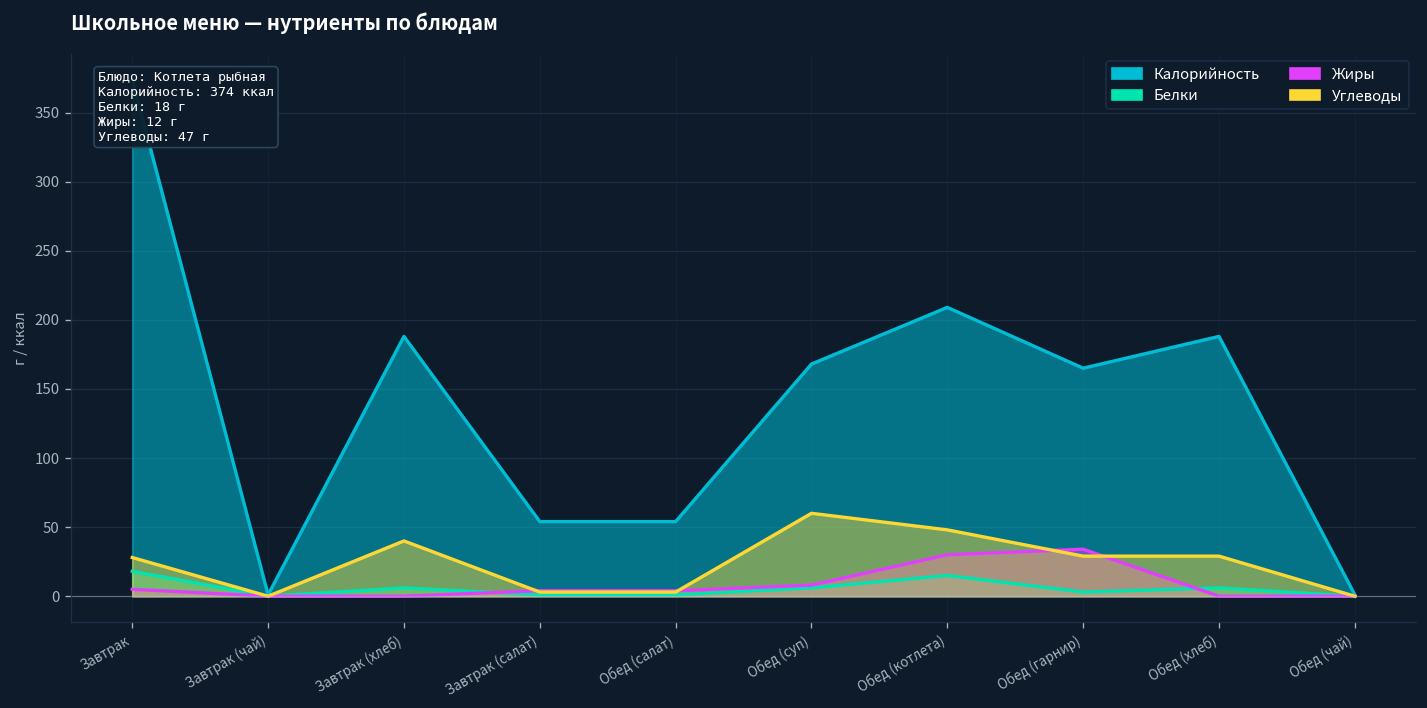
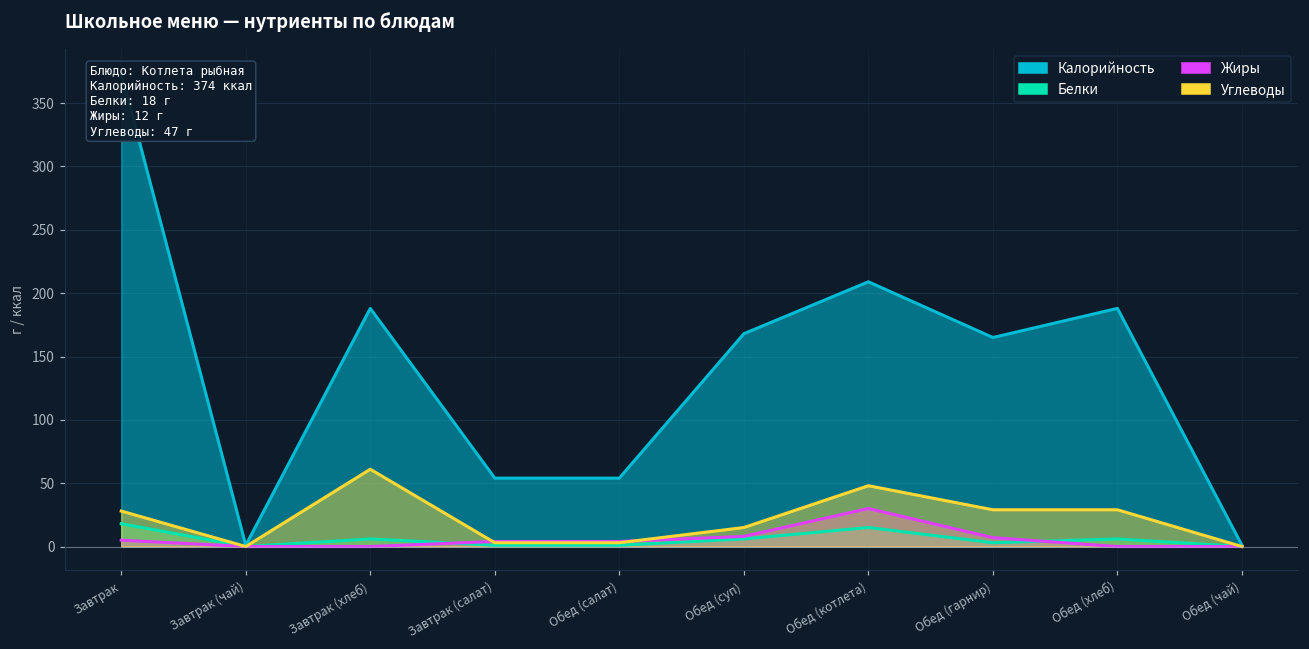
Углеводы, Завтрак (хлеб): 40 -> 61
Углеводы, Обед (суп): 60 -> 15
Жиры, Обед (гарнир): 34 -> 7
